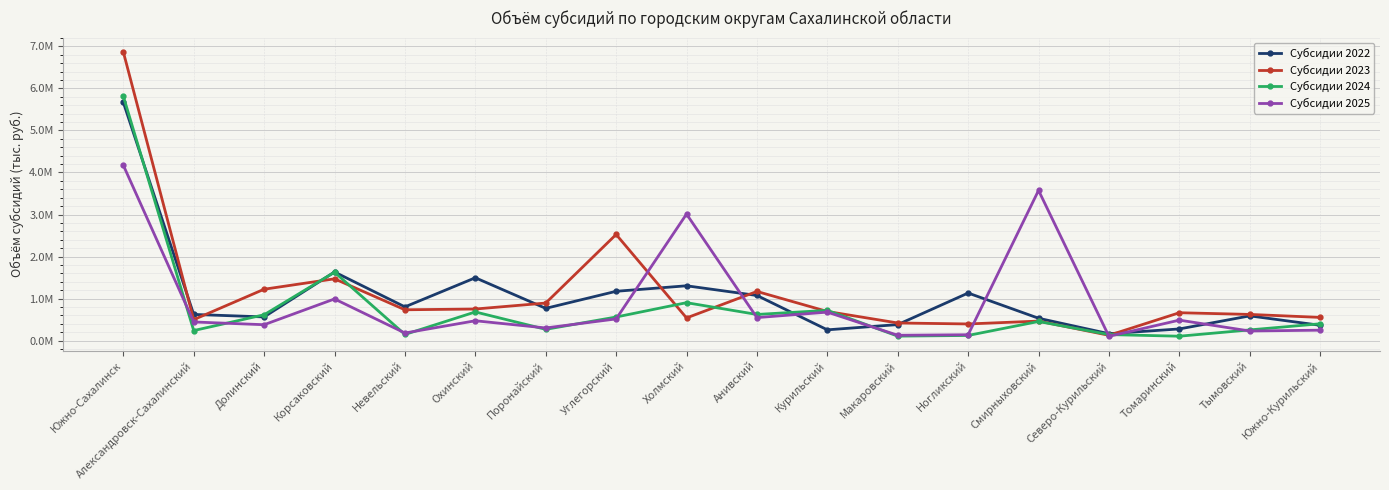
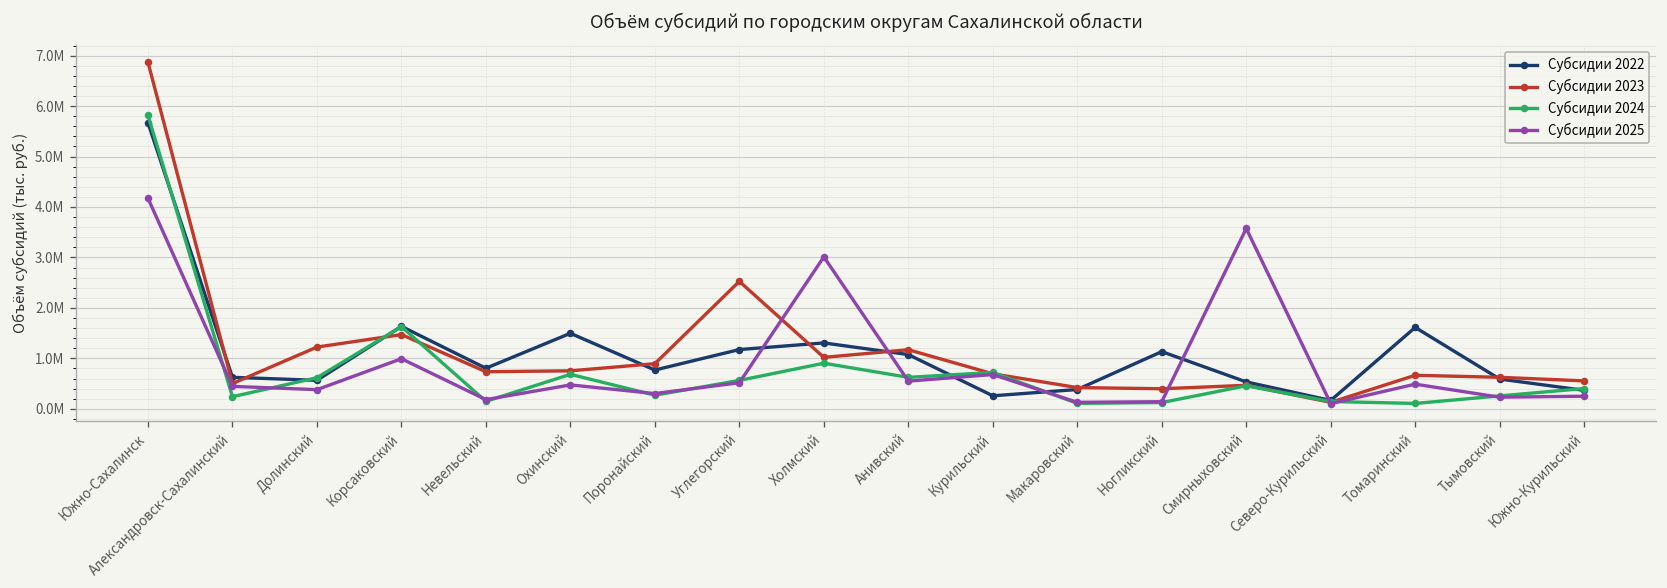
Субсидии 2023, Холмский: 500000 -> 1000000
Субсидии 2022, Томаринский: 300000 -> 1600000
